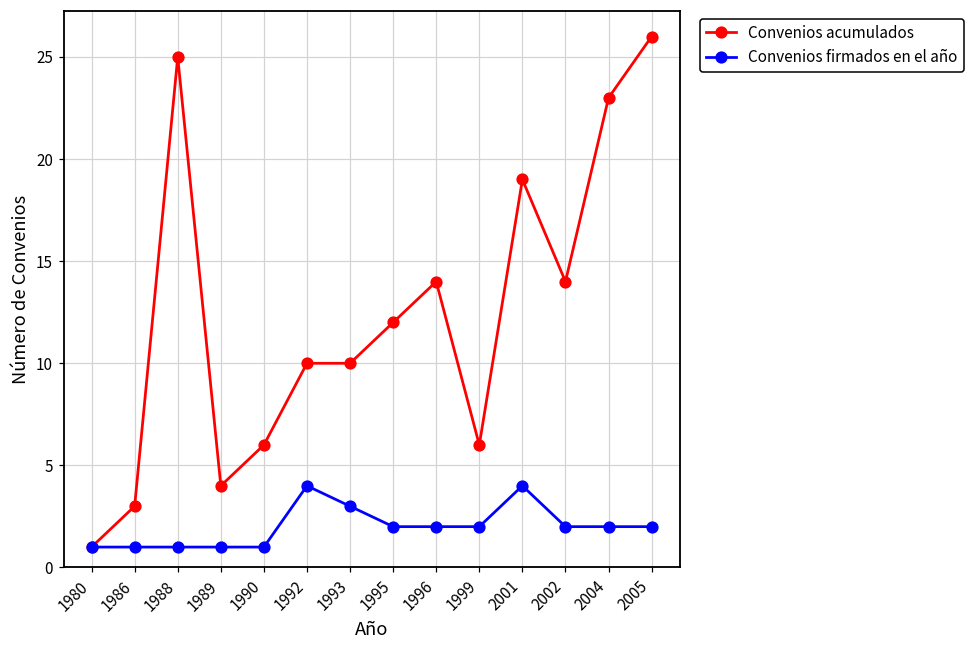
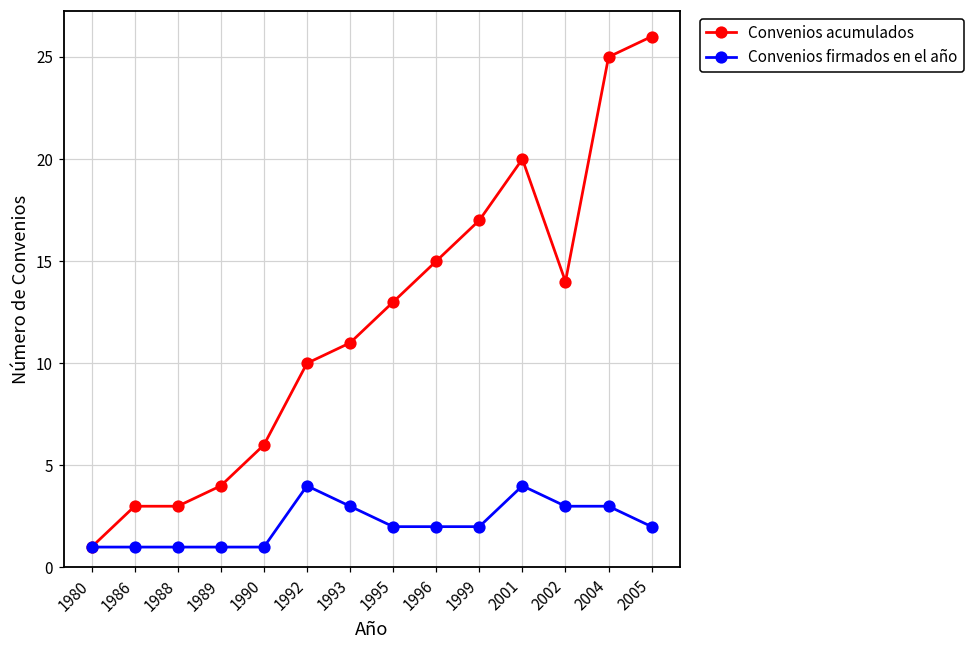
Convenios acumulados, 1988: 25 -> 3
Convenios acumulados, 1993: 10 -> 11
Convenios acumulados, 1995: 12 -> 13
Convenios acumulados, 1996: 14 -> 15
Convenios acumulados, 1999: 6 -> 17
Convenios acumulados, 2001: 19 -> 20
Convenios firmados en el año, 2002: 2 -> 3
Convenios acumulados, 2004: 23 -> 25
Convenios firmados en el año, 2004: 2 -> 3
